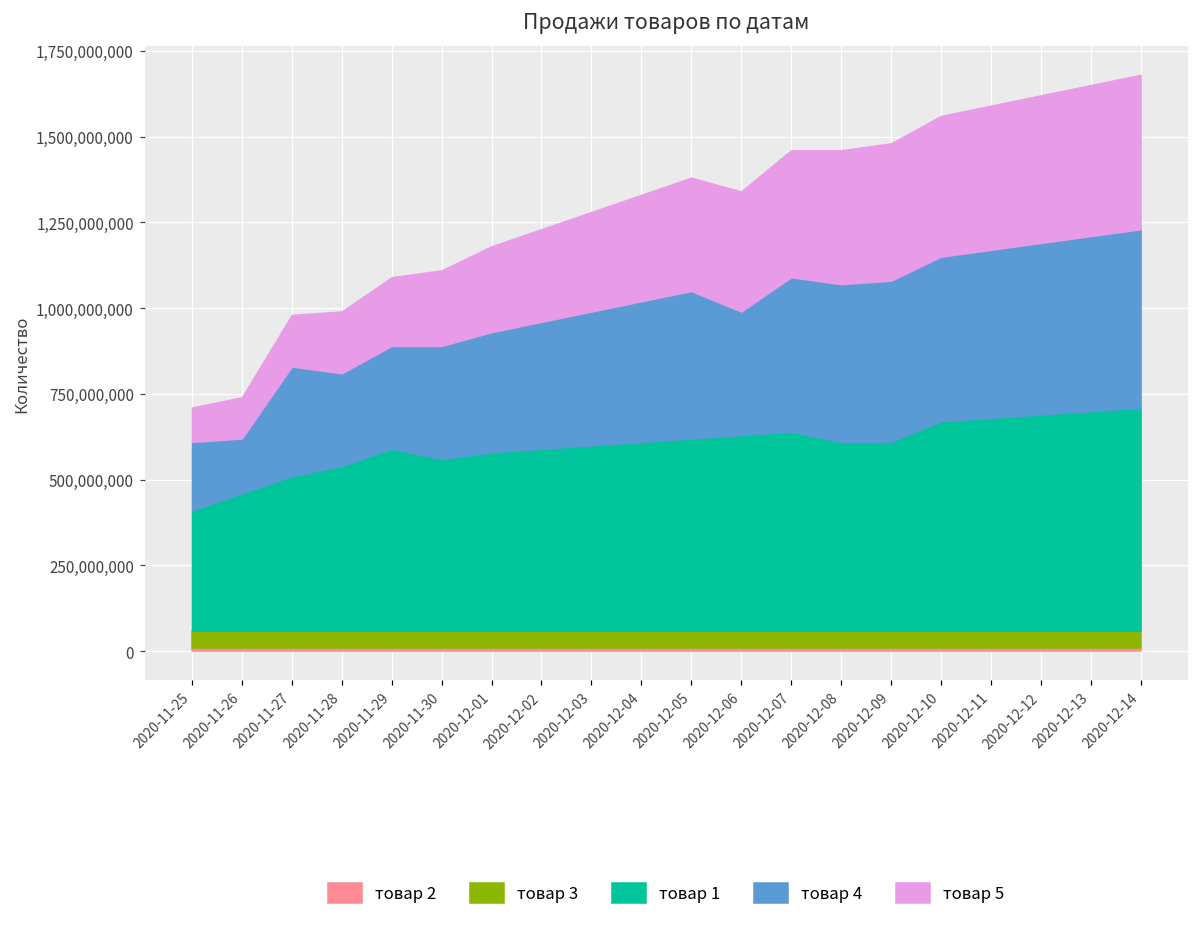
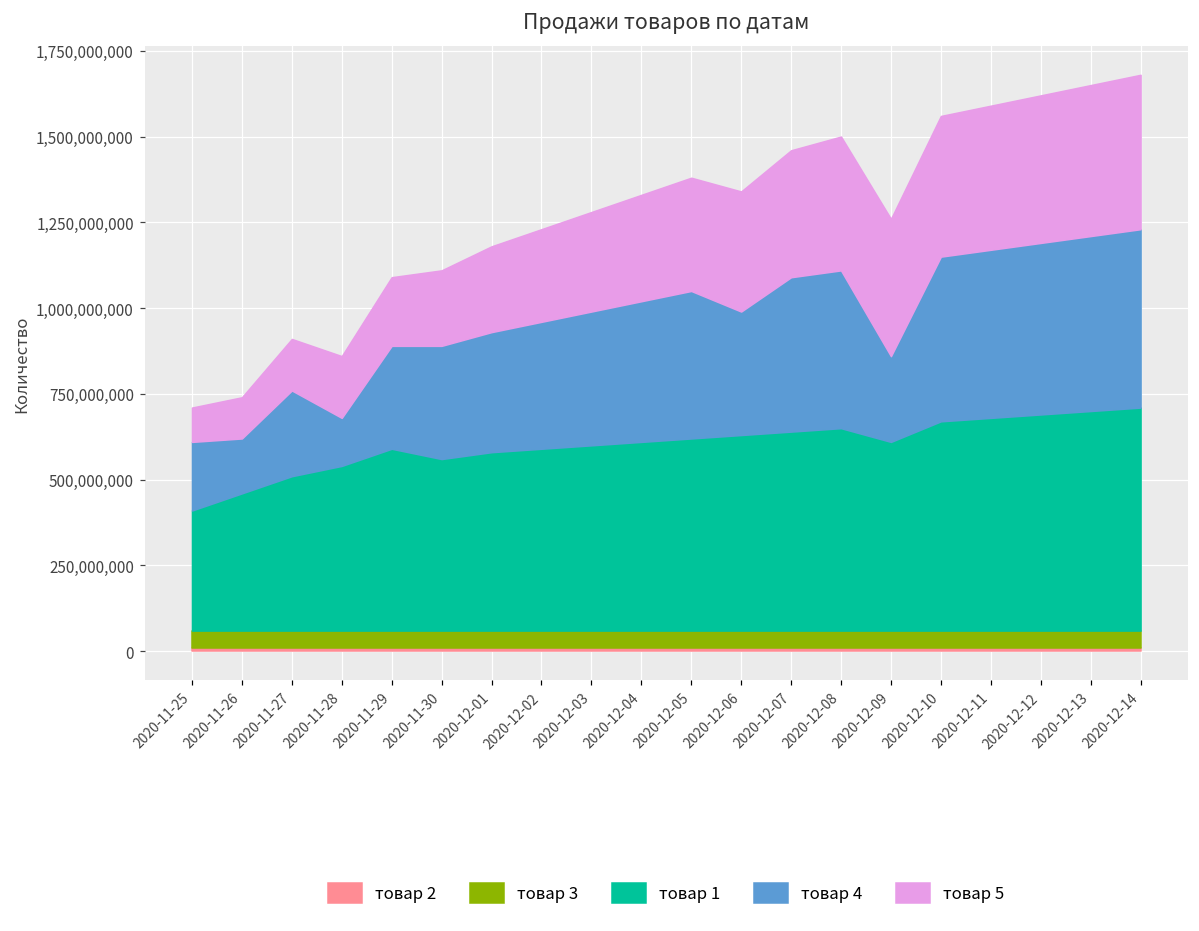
товар 4, 2020-11-27: 320,000,000 -> 250,000,000
товар 4, 2020-11-28: 270,000,000 -> 140,000,000
товар 1, 2020-12-08: 550,000,000 -> 590,000,000
товар 4, 2020-12-09: 470,000,000 -> 250,000,000
